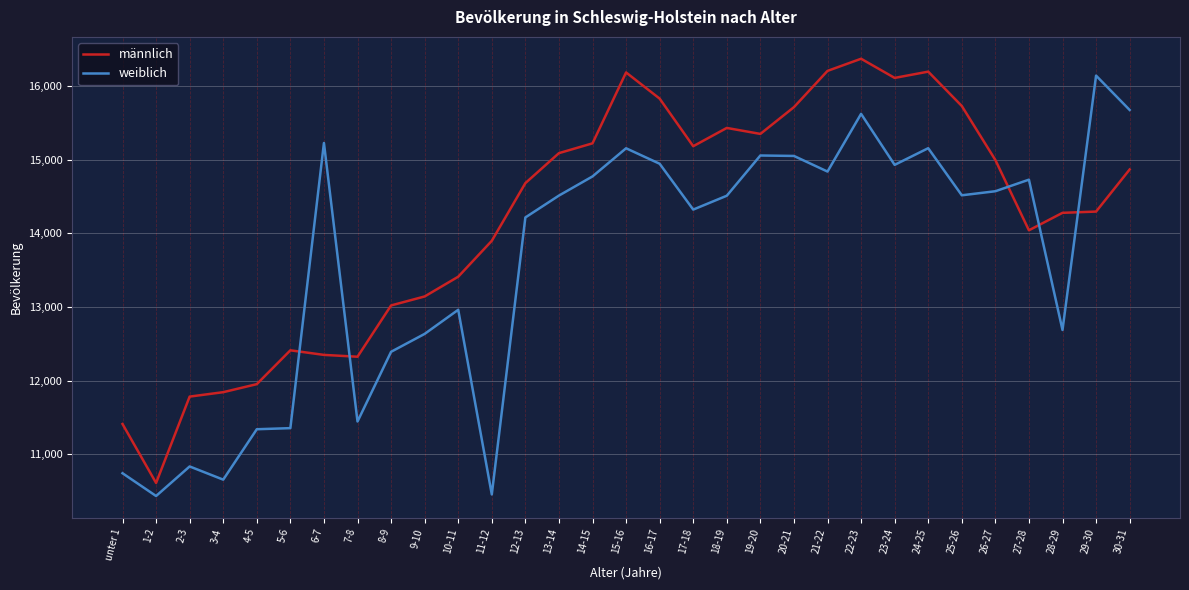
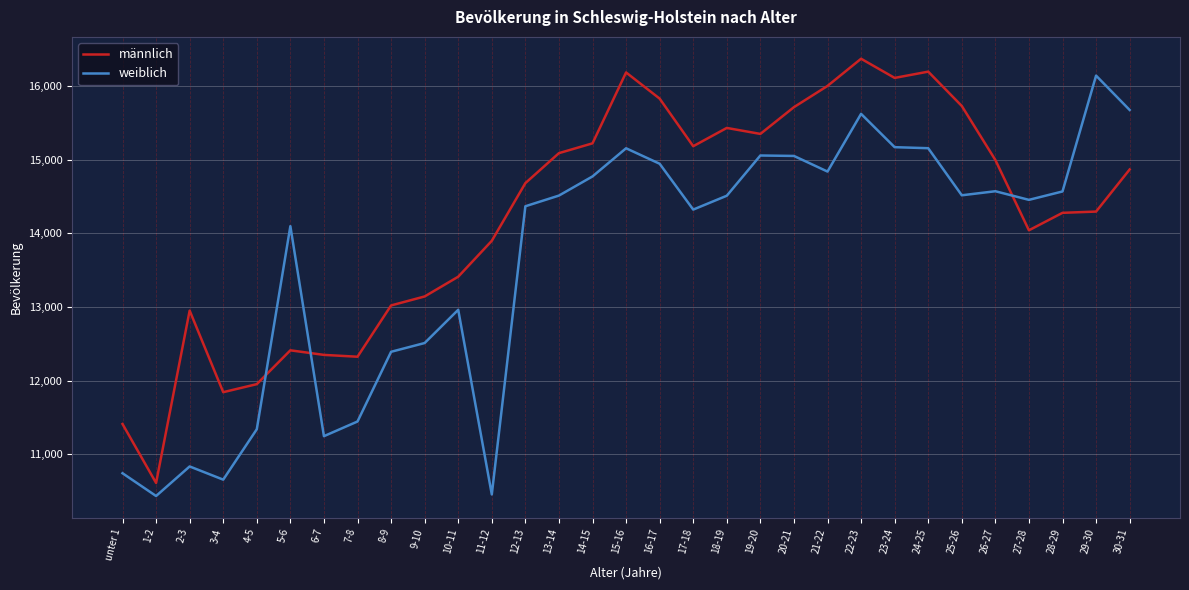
männlich, 2-3: 11,800 -> 13,000
weiblich, 5-6: 11,400 -> 14,100
weiblich, 6-7: 15,200 -> 11,200
weiblich, 9-10: 12,600 -> 12,500
weiblich, 12-13: 14,200 -> 14,400
männlich, 21-22: 16,200 -> 16,000
weiblich, 23-24: 14,900 -> 15,200
weiblich, 27-28: 14,700 -> 14,500
weiblich, 28-29: 12,700 -> 14,600
